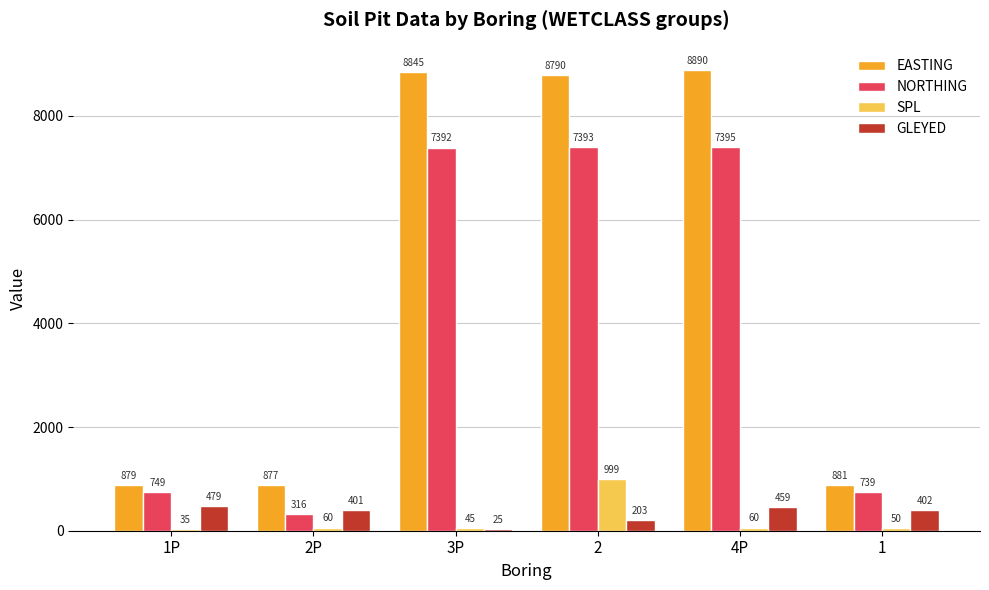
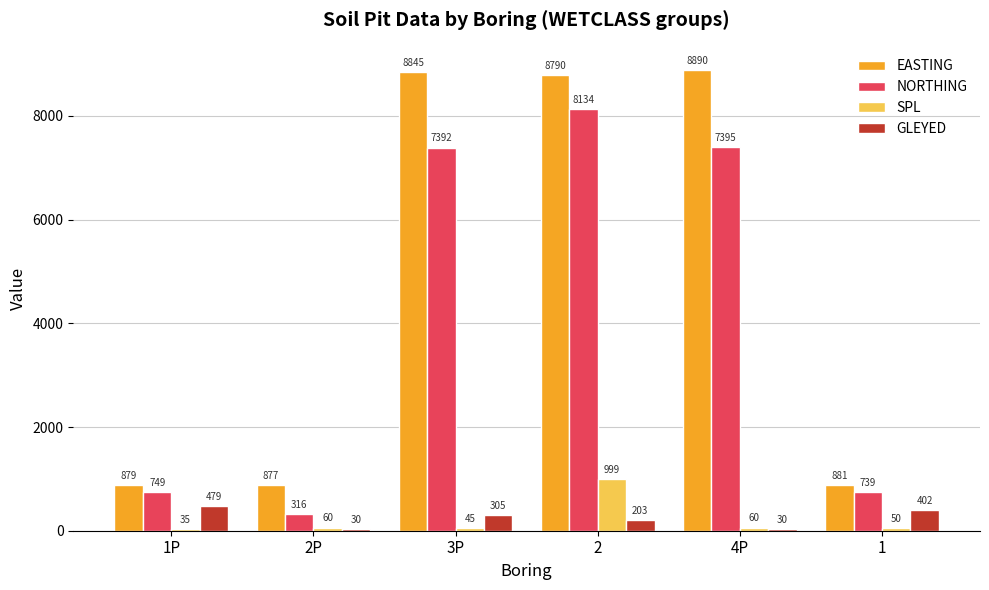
GLEYED, 2P: 401 -> 30
GLEYED, 3P: 25 -> 305
NORTHING, 2: 7393 -> 8134
GLEYED, 4P: 459 -> 30
